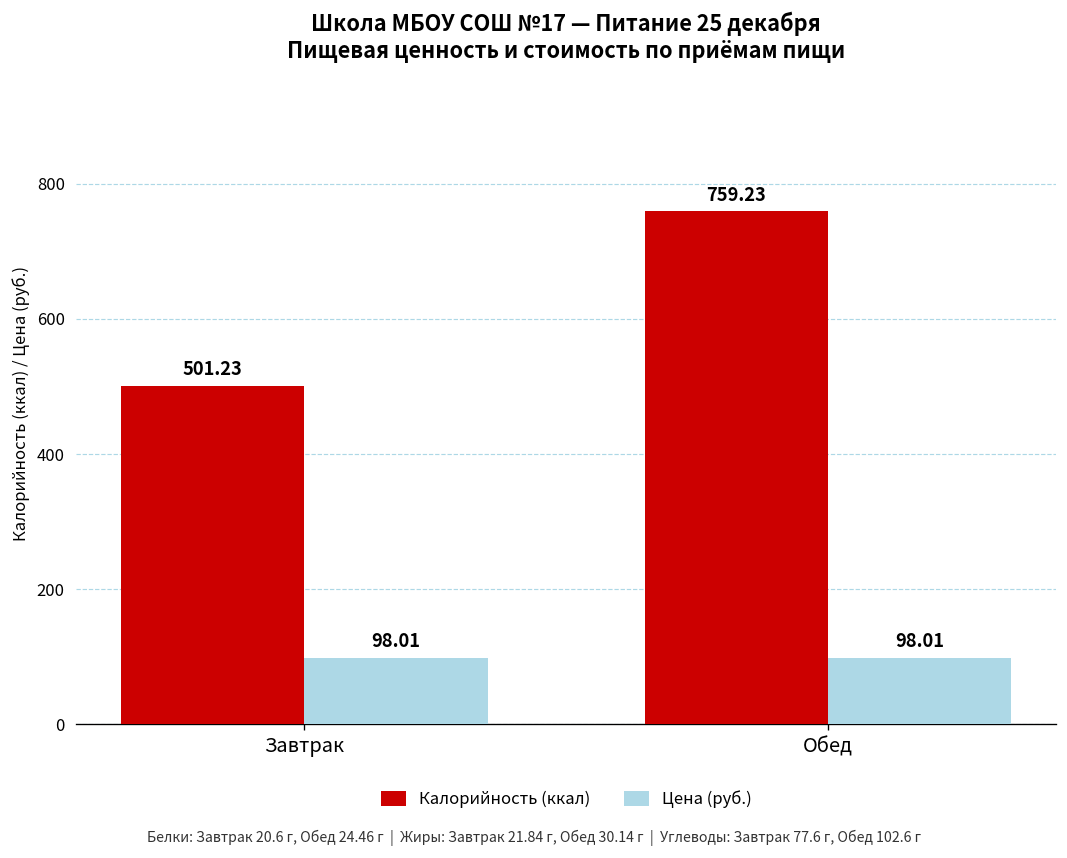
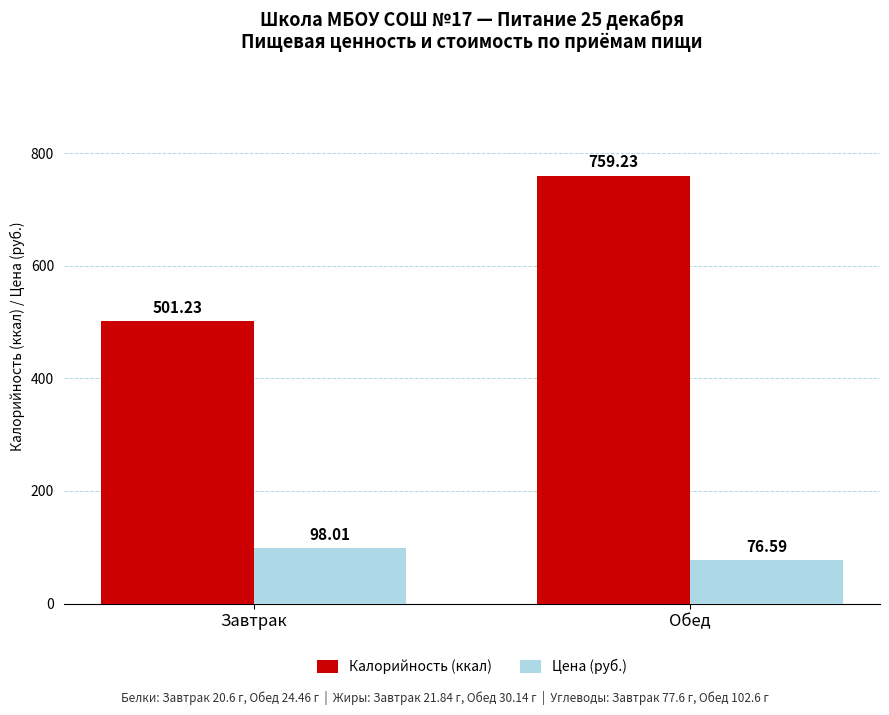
Цена (руб.), Обед: 98.01 -> 76.59
